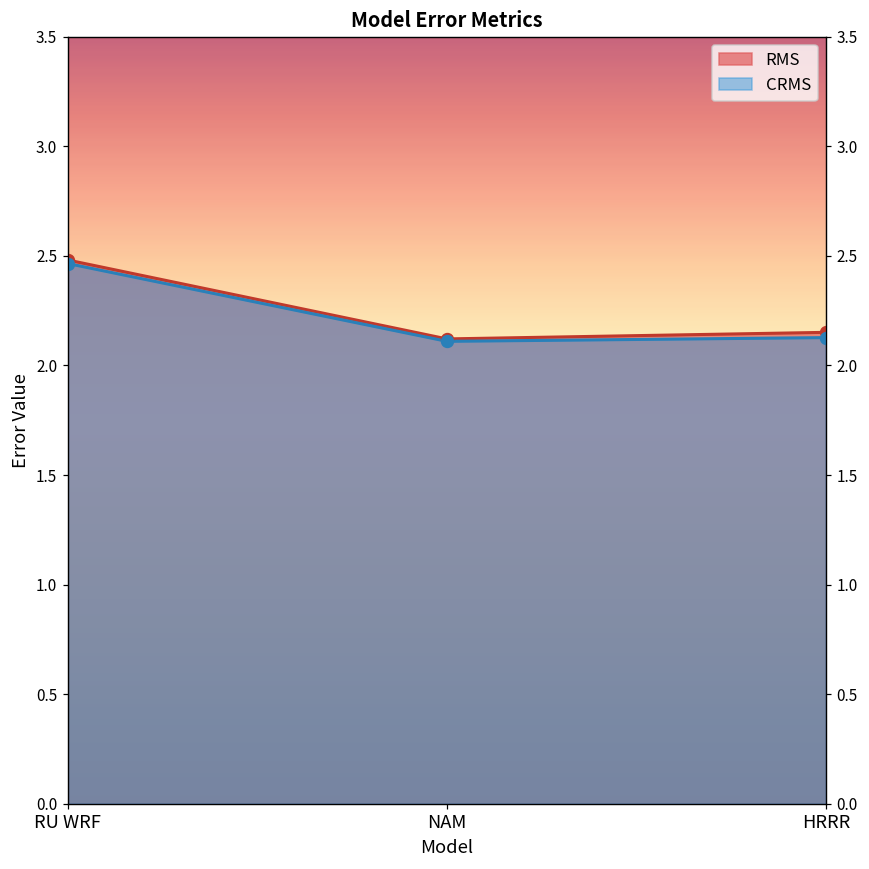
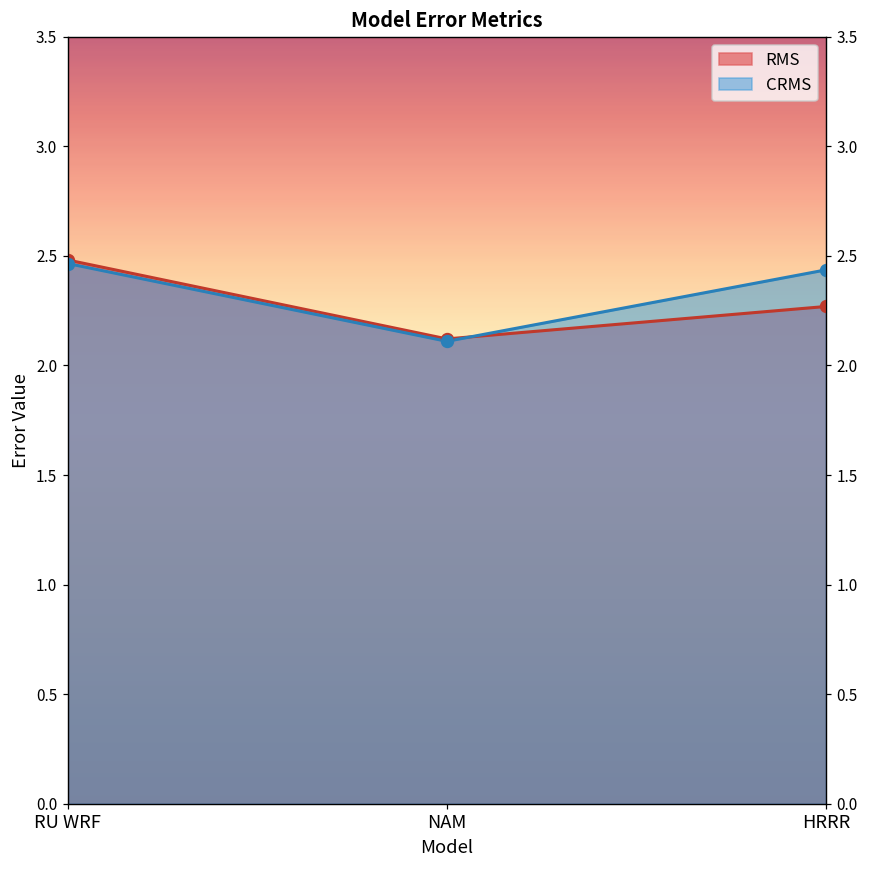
RMS, HRRR: 2.15 -> 2.27
CRMS, HRRR: 2.13 -> 2.44
